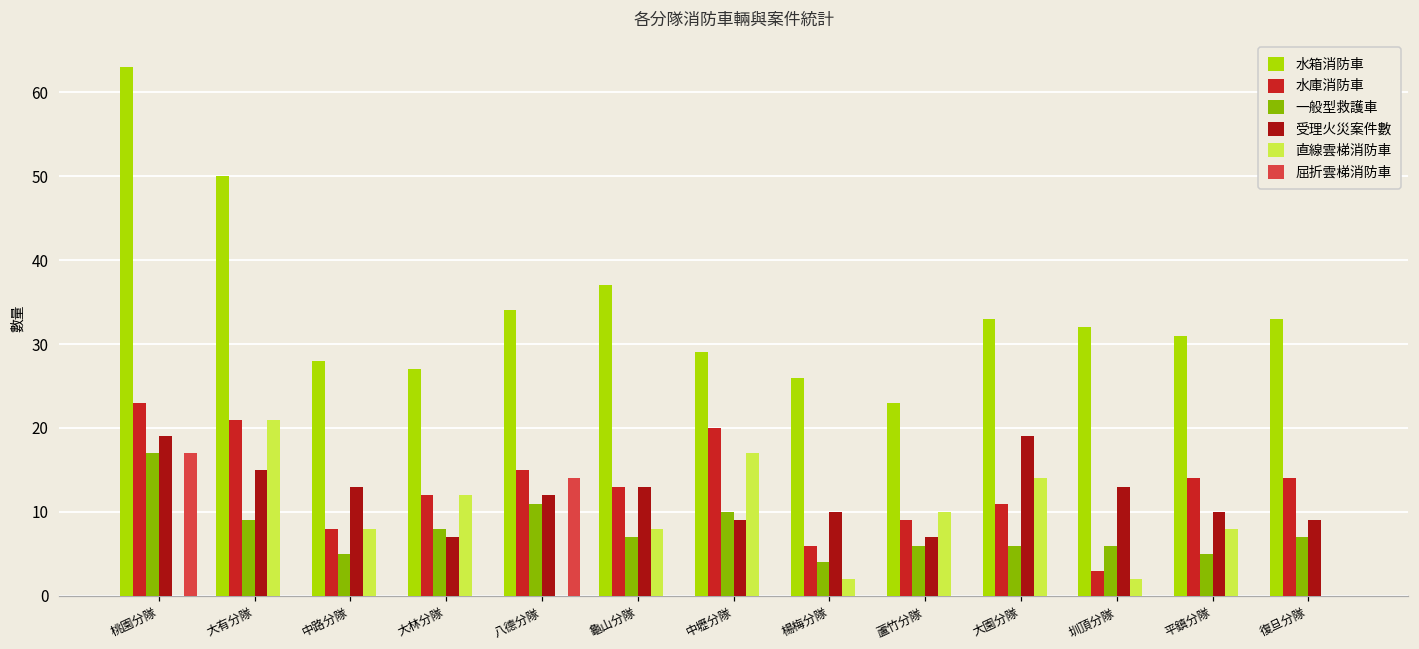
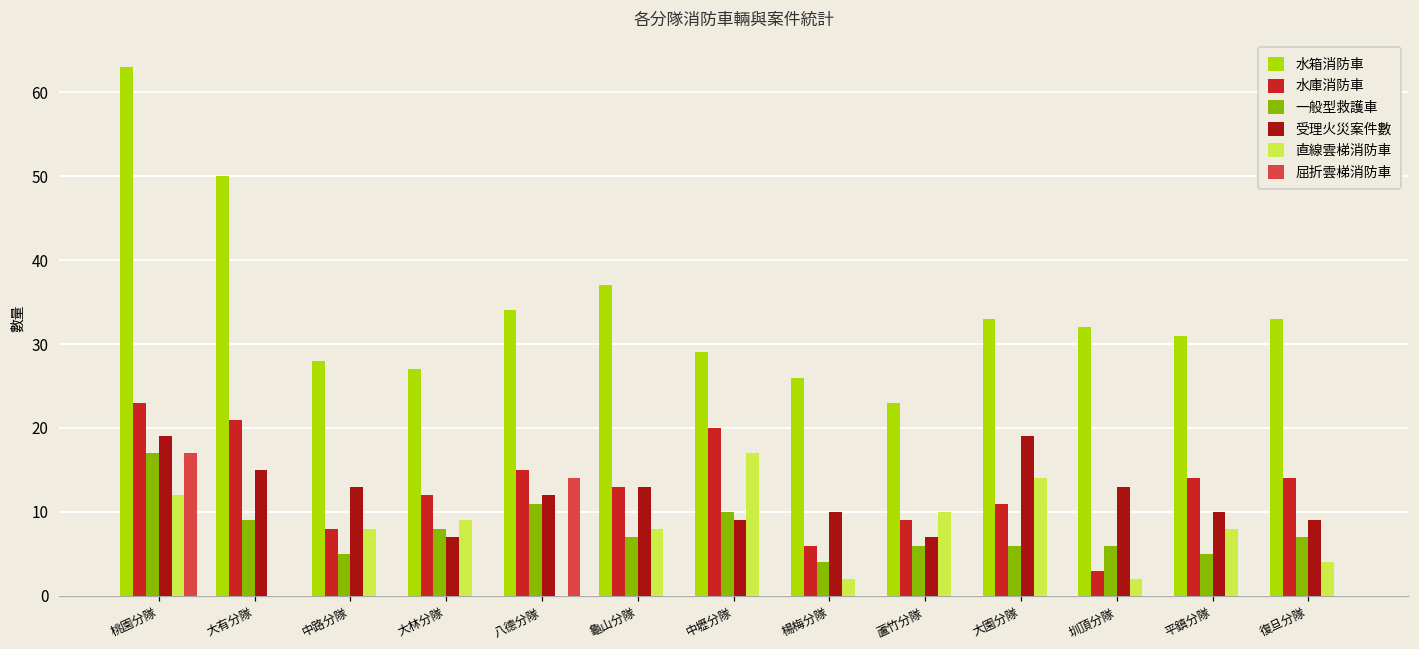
直線雲梯消防車, 桃園分隊: 0 -> 12
直線雲梯消防車, 大有分隊: 21 -> 0
直線雲梯消防車, 大林分隊: 12 -> 9
直線雲梯消防車, 復旦分隊: 0 -> 4
